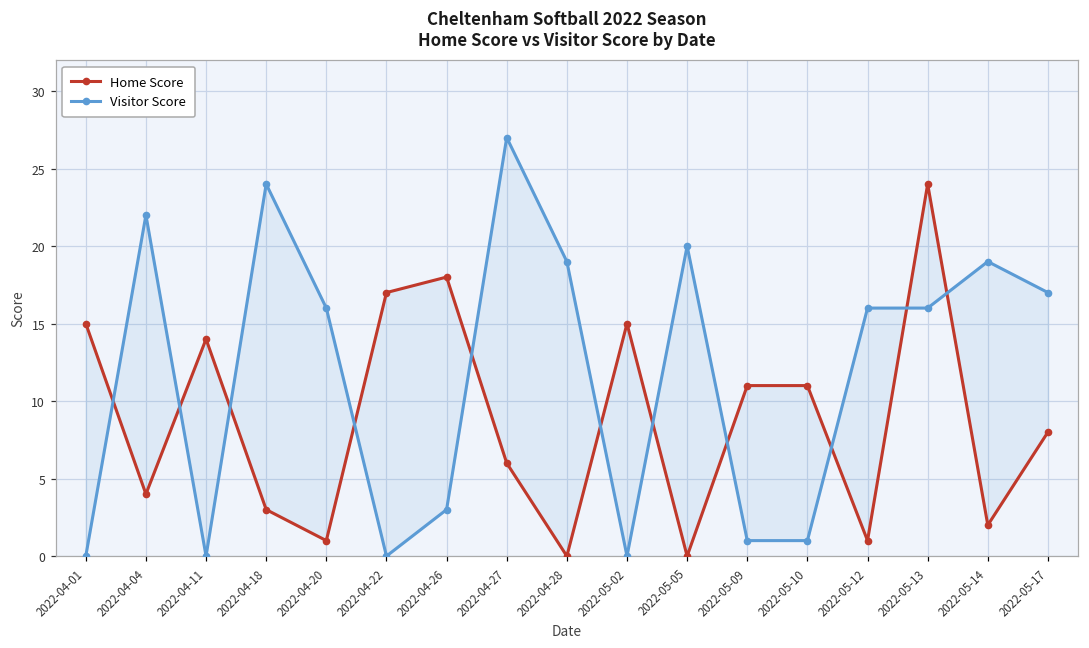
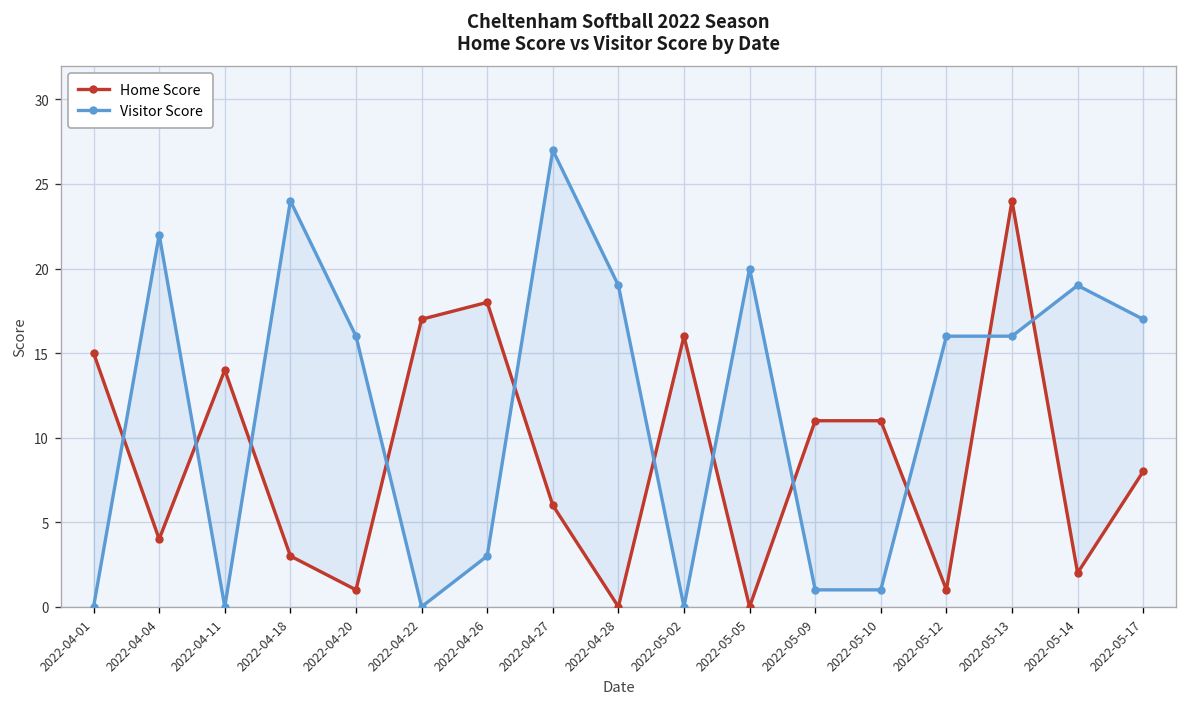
Home Score, 2022-05-02: 15 -> 16
